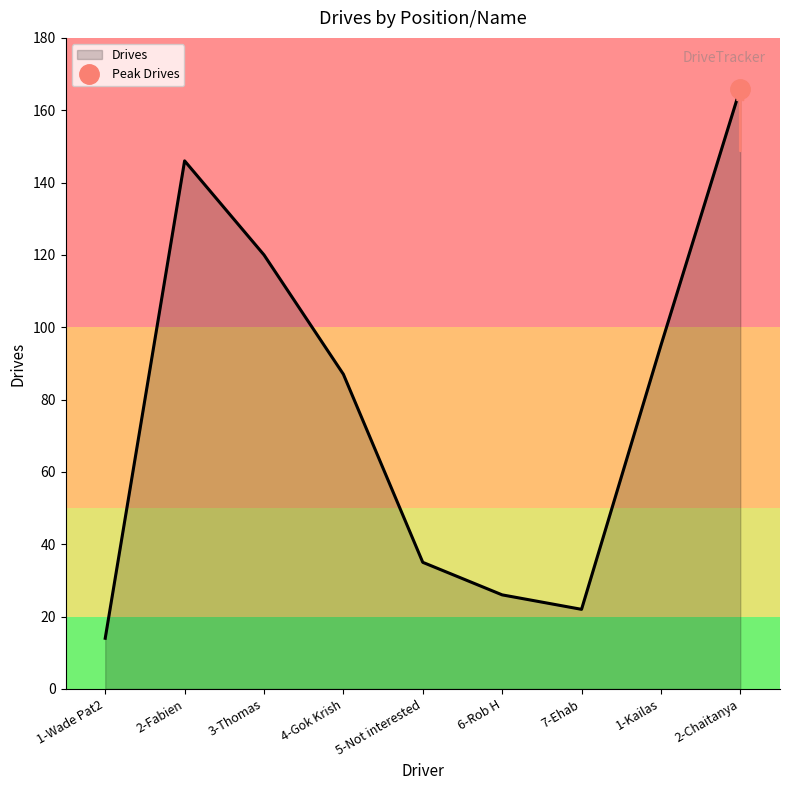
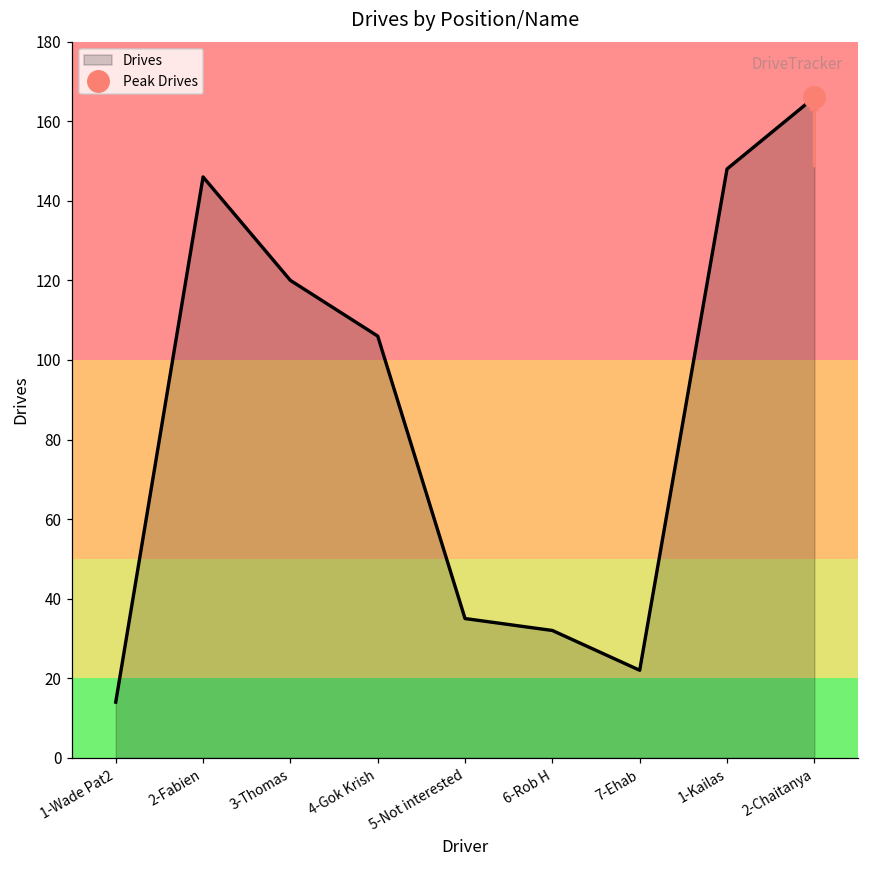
Drives, 4-Gok Krish: 87 -> 106
Drives, 6-Rob H: 26 -> 32
Drives, 1-Kailas: 95 -> 148
